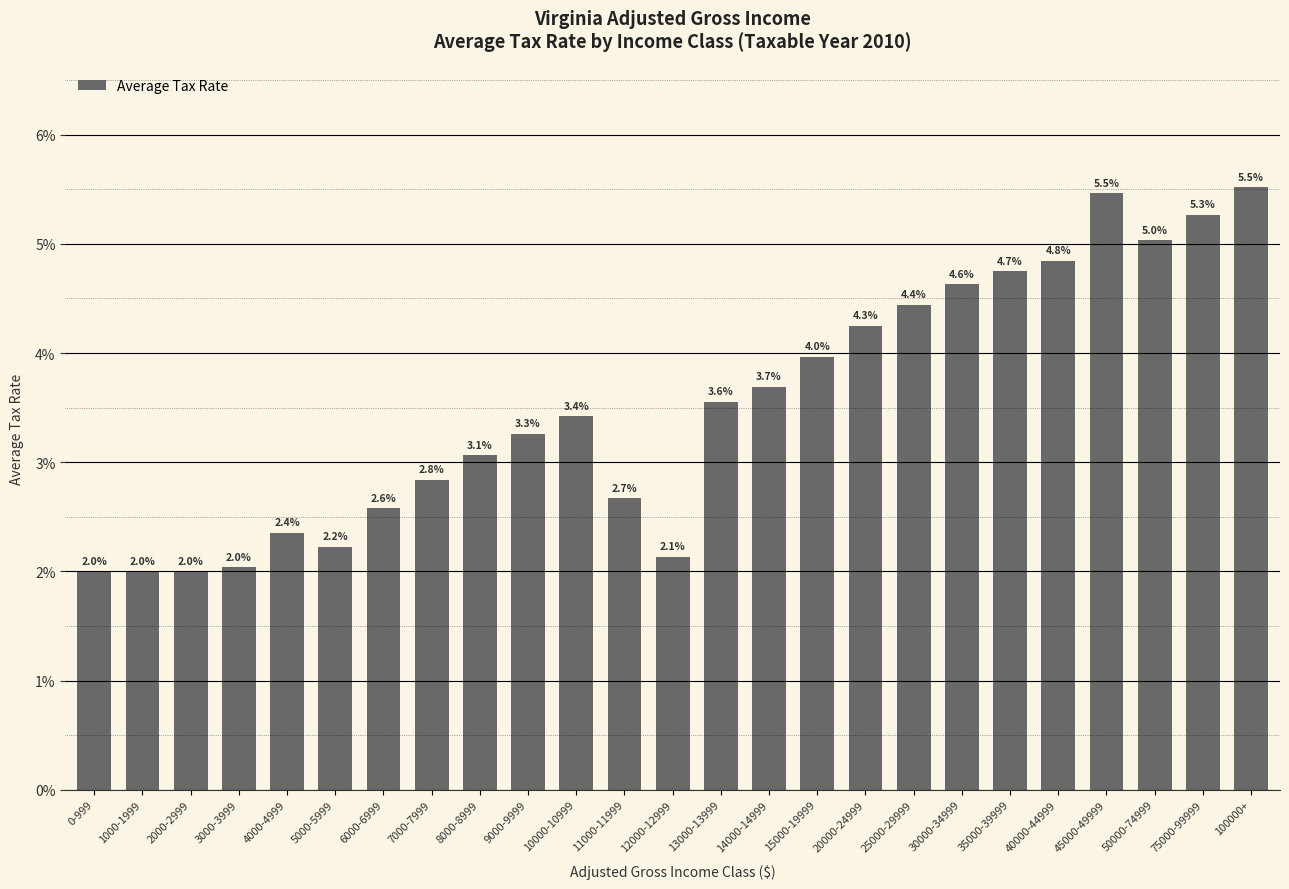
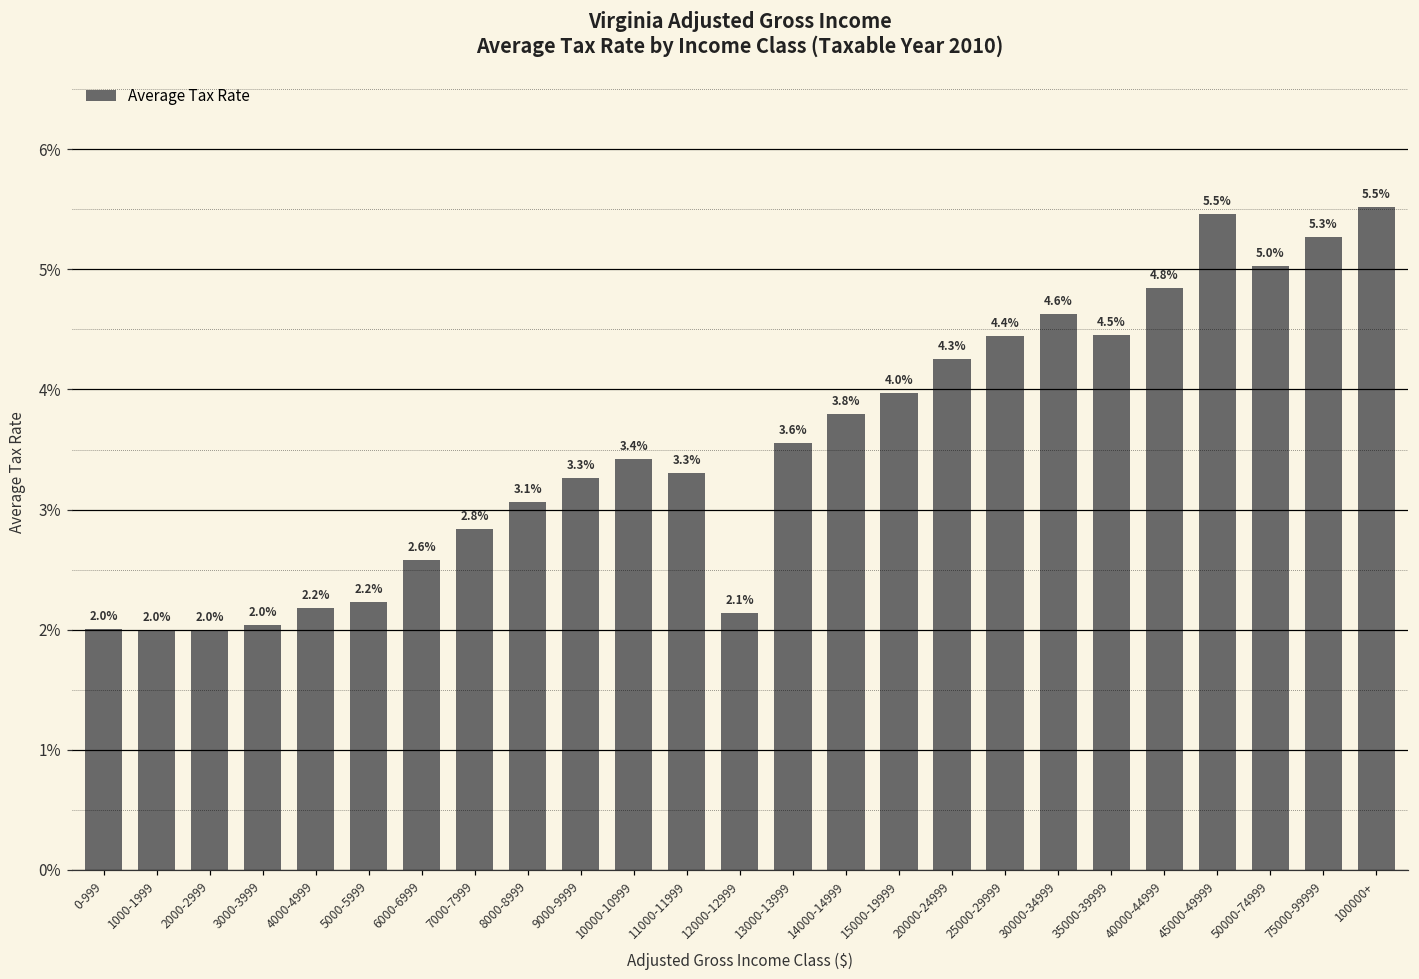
4000-4999: 2.4% -> 2.2%
11000-11999: 2.7% -> 3.3%
14000-14999: 3.7% -> 3.8%
35000-39999: 4.7% -> 4.5%
